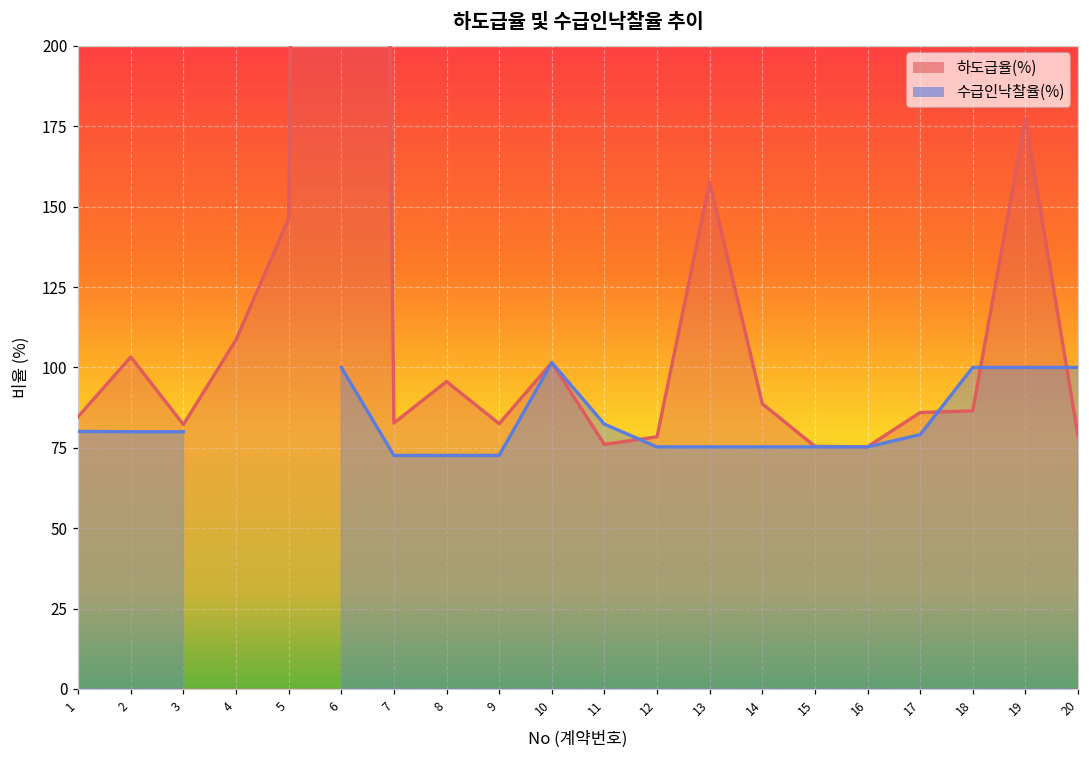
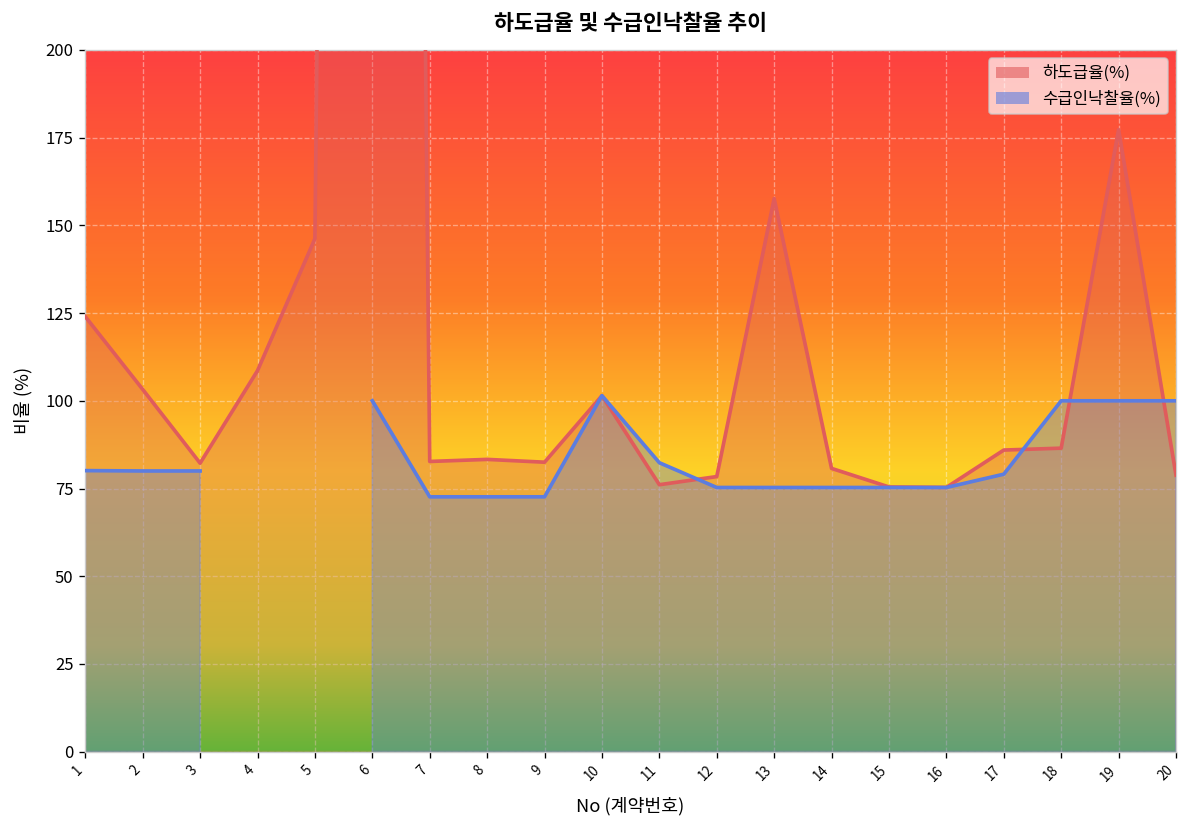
하도급율(%), 1: 85 -> 124
하도급율(%), 8: 96 -> 83
하도급율(%), 14: 89 -> 81
